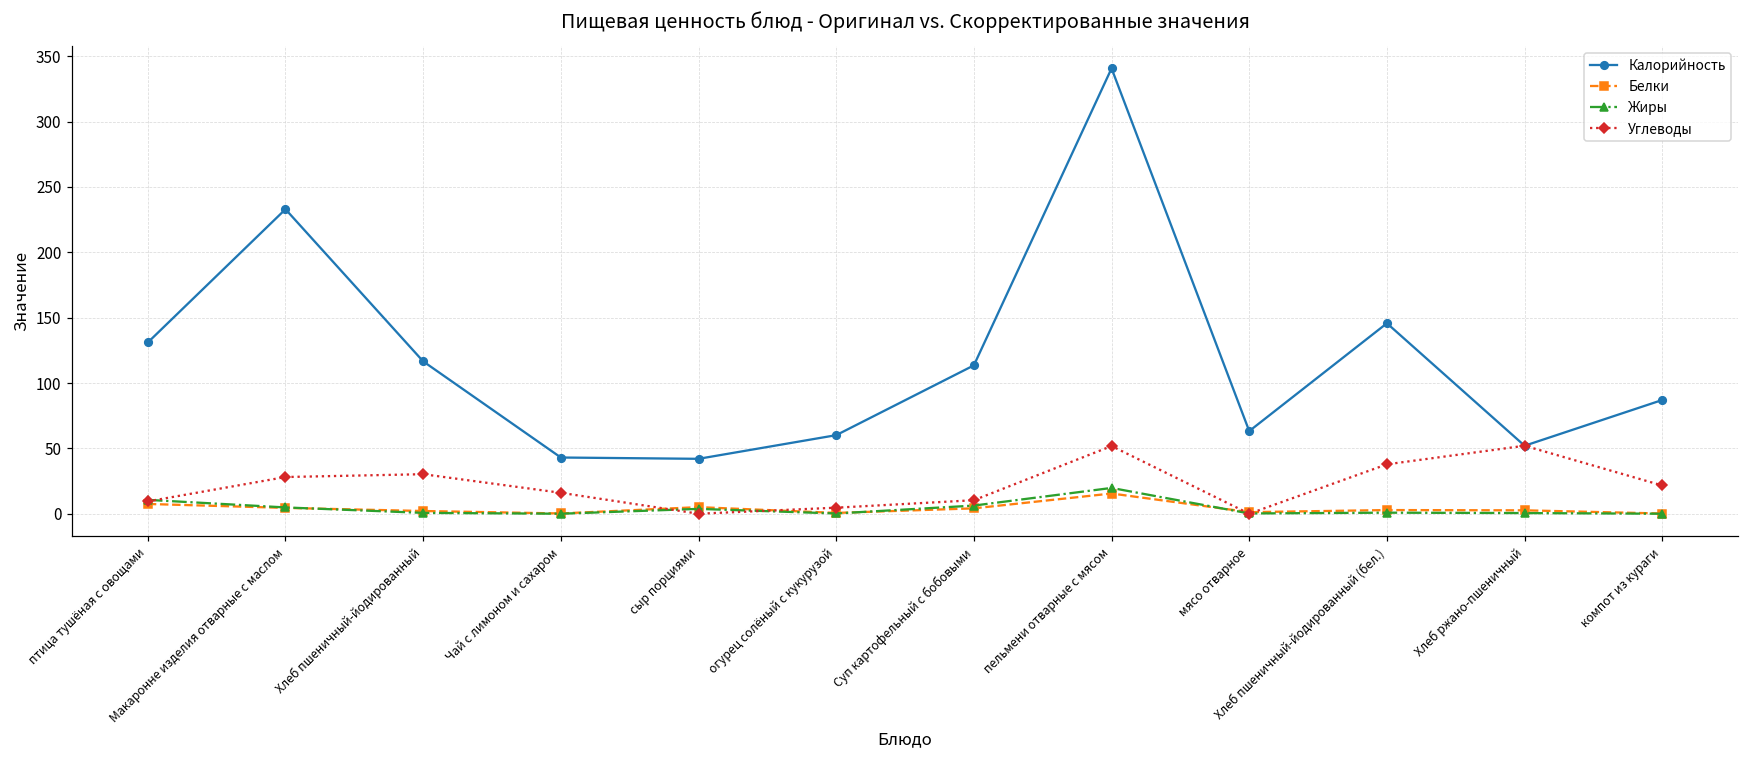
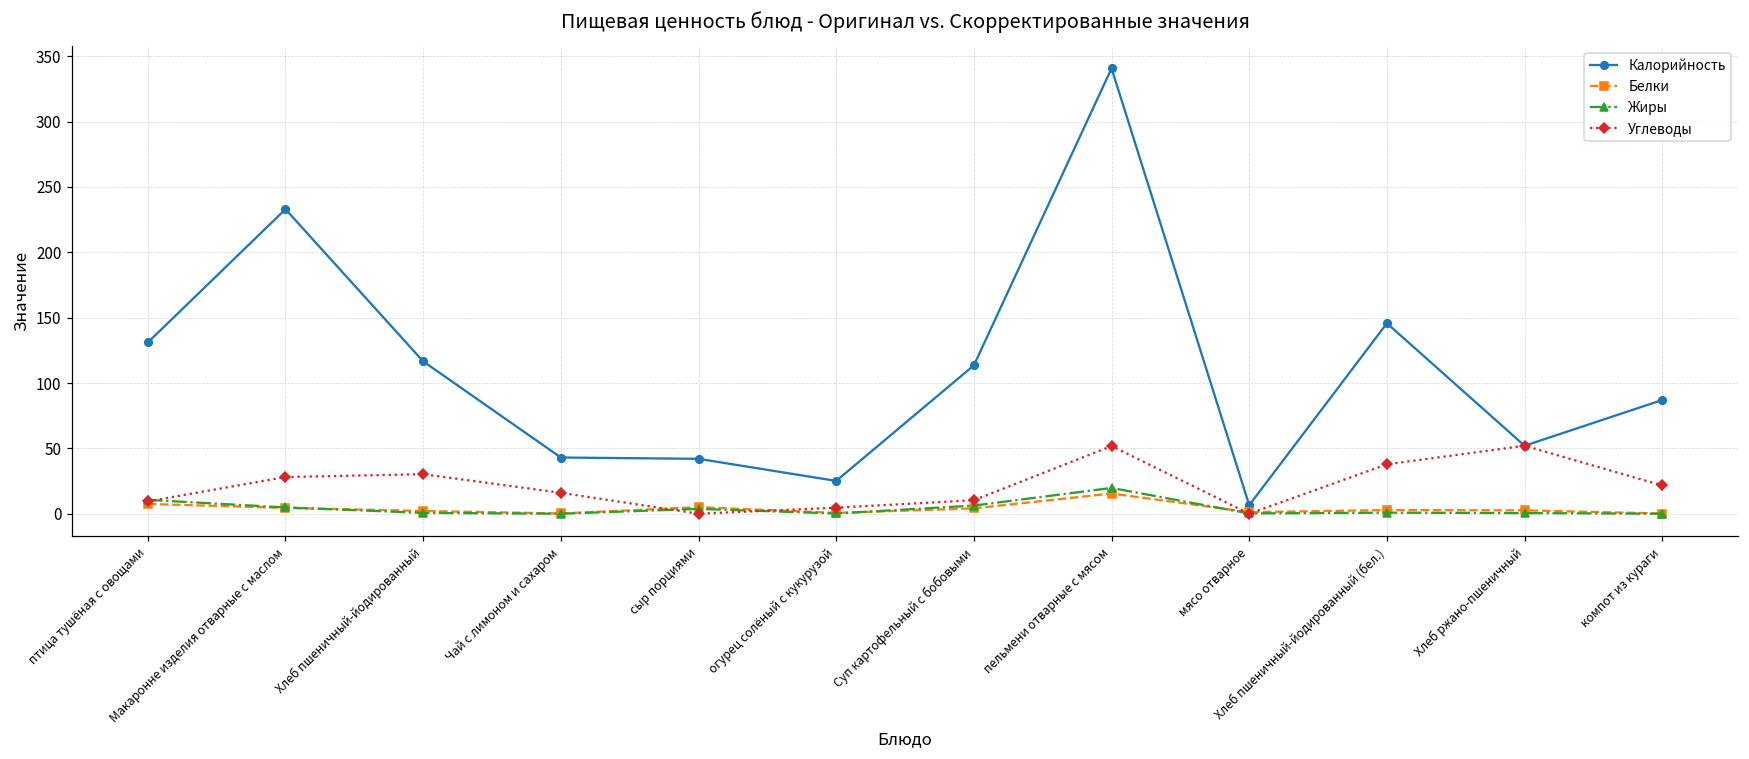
Калорийность, огурец солёный с кукурузой: 60 -> 25
Калорийность, мясо отварное: 63 -> 7
